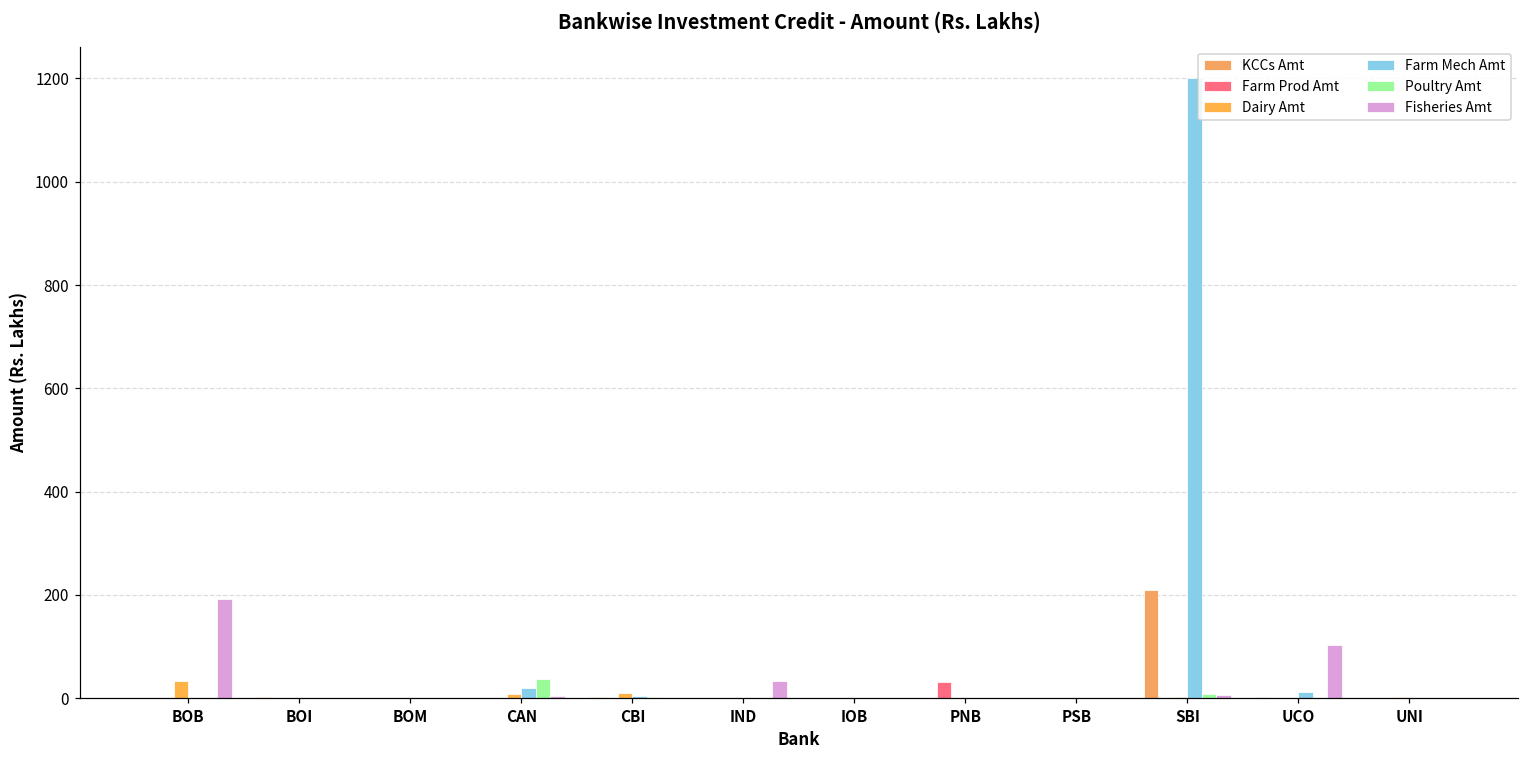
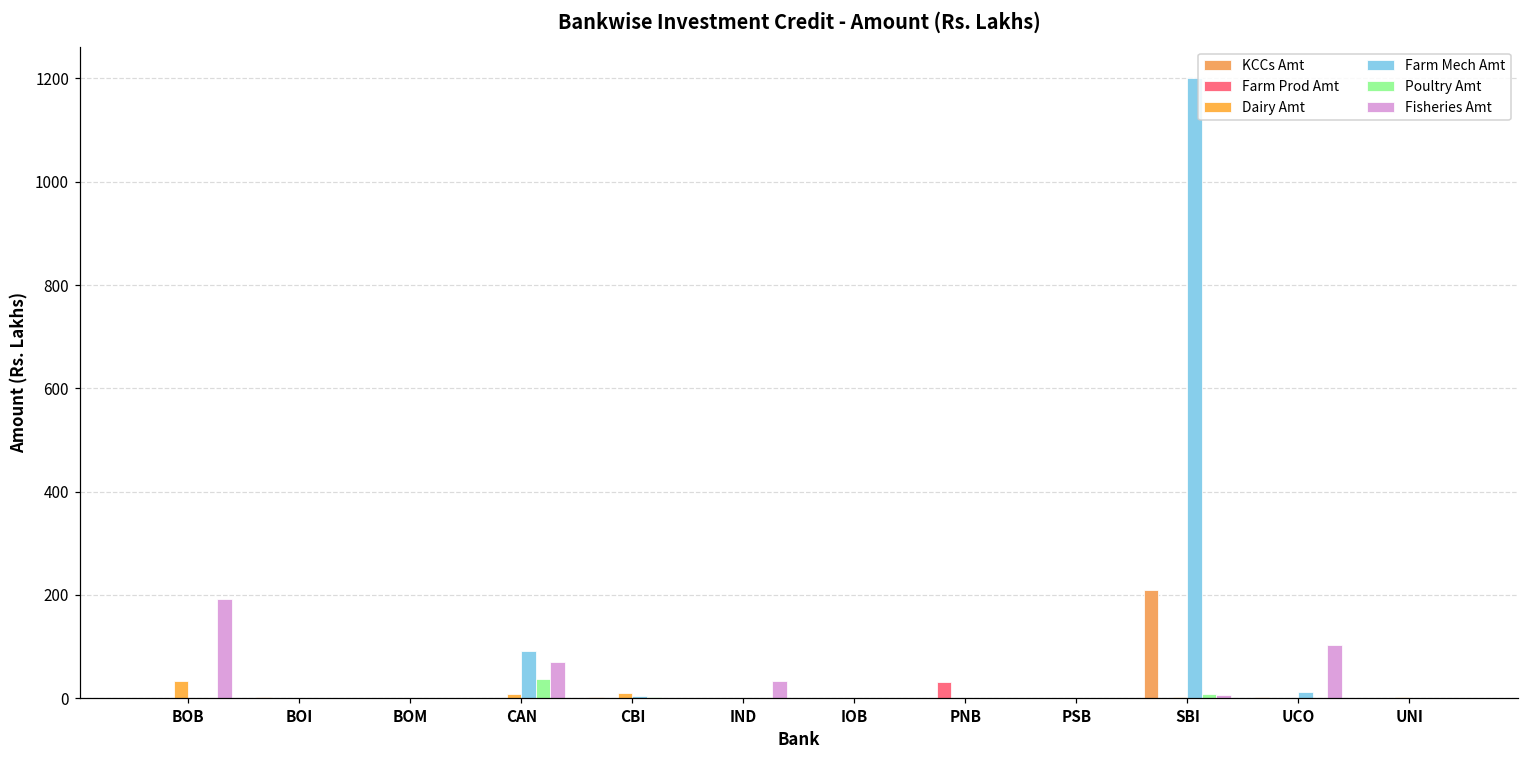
Farm Mech Amt, CAN: 20 -> 90
Fisheries Amt, CAN: 0 -> 70
